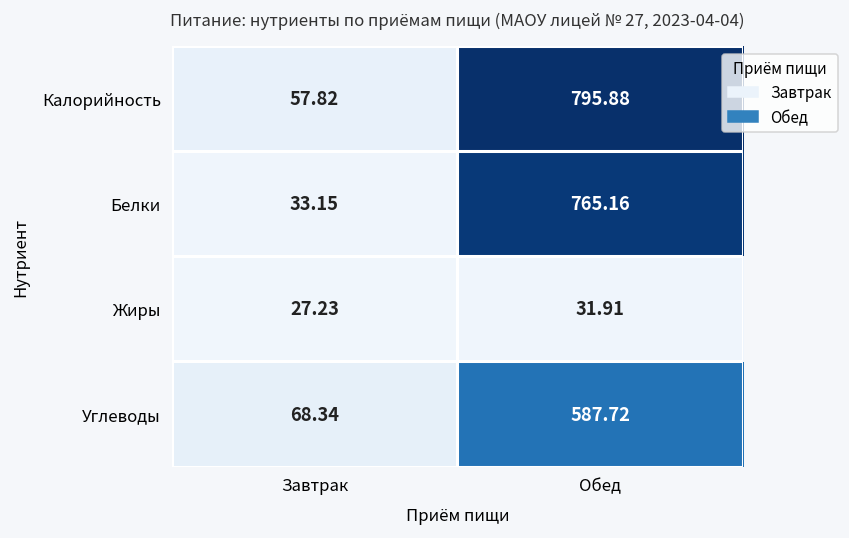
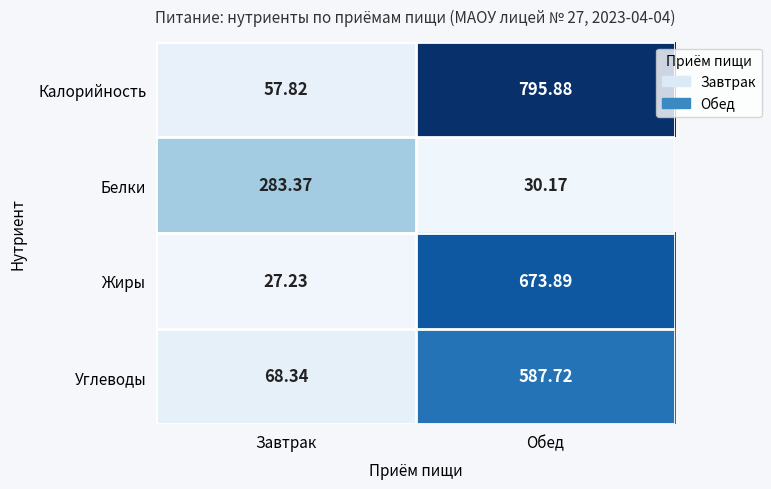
Белки, Завтрак: 33.15 -> 283.37
Белки, Обед: 765.16 -> 30.17
Жиры, Обед: 31.91 -> 673.89
